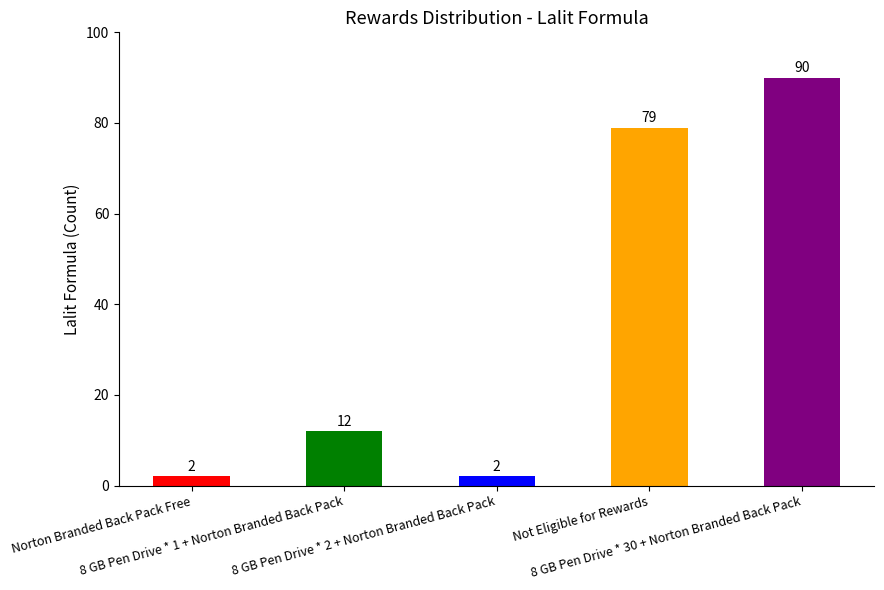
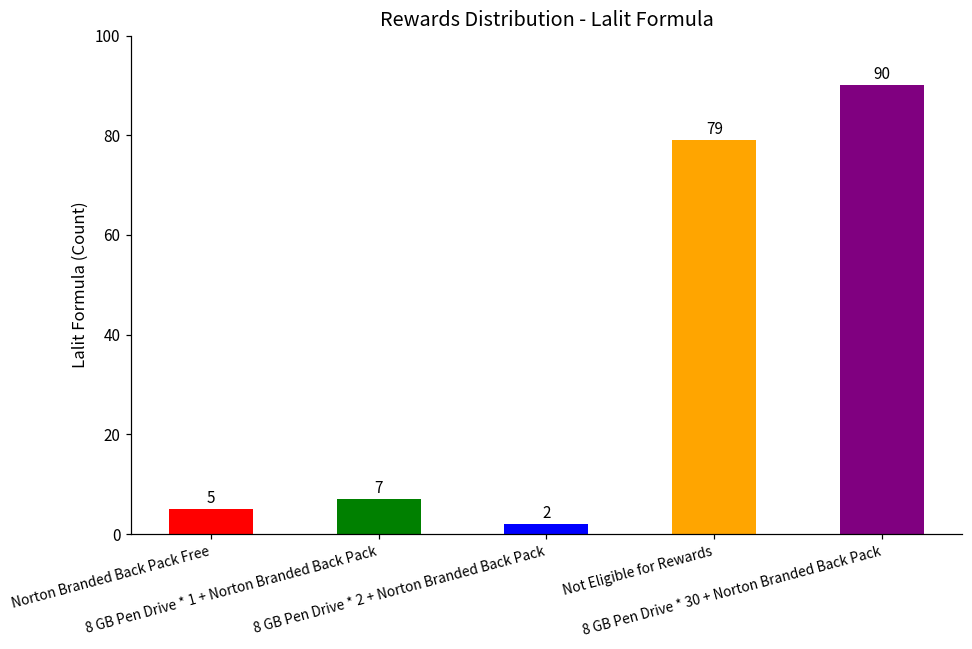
Norton Branded Back Pack Free: 2 -> 5
8 GB Pen Drive * 1 + Norton Branded Back Pack: 12 -> 7
